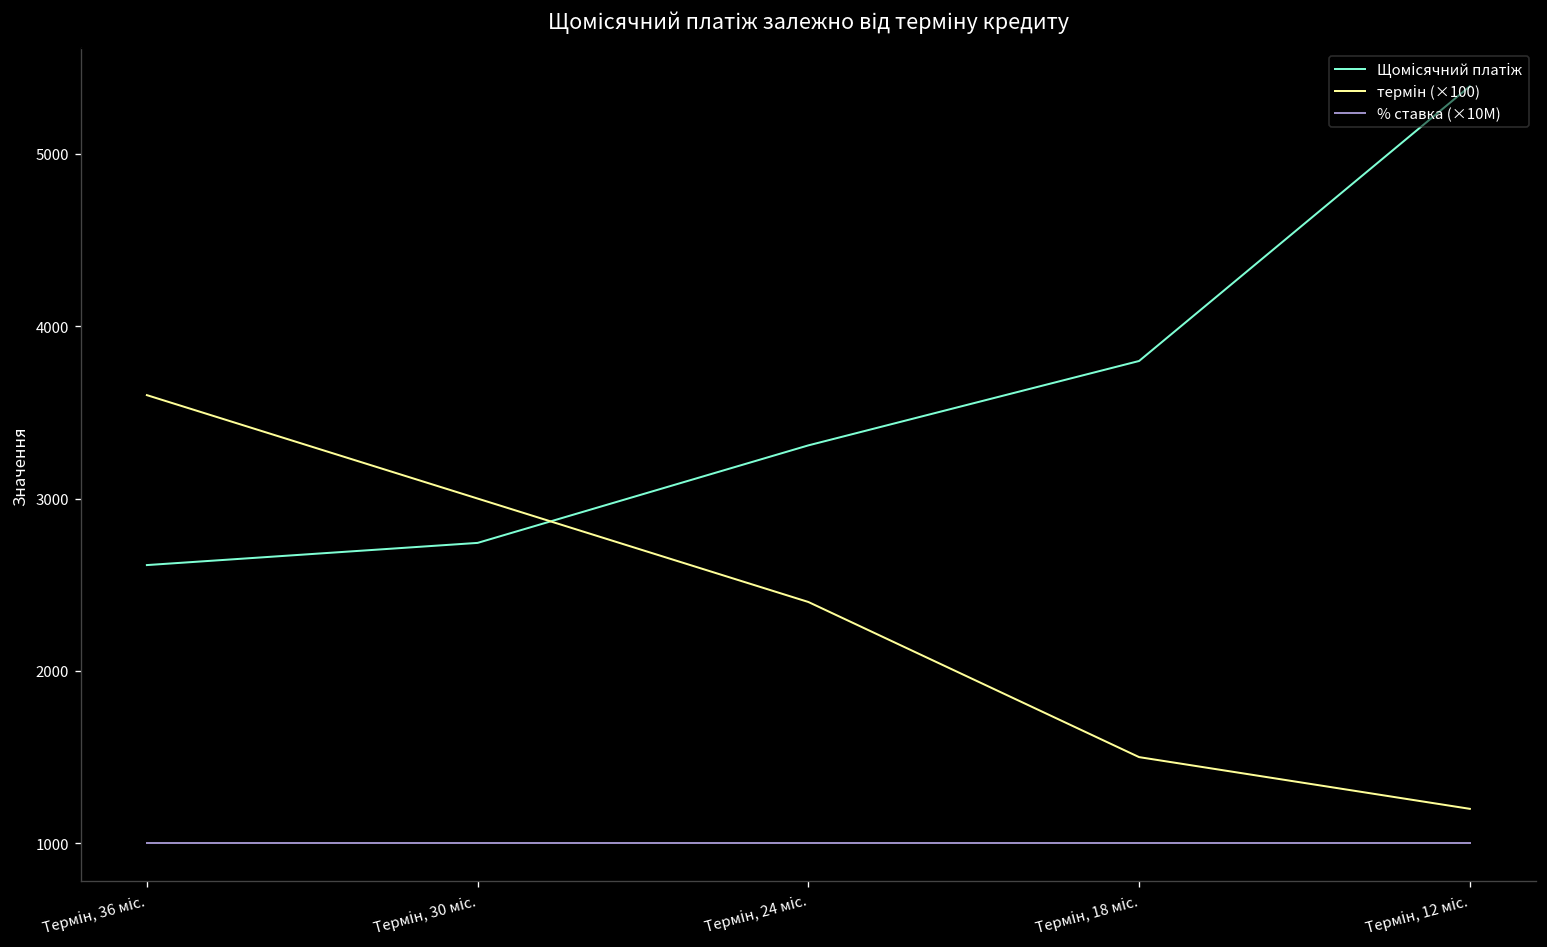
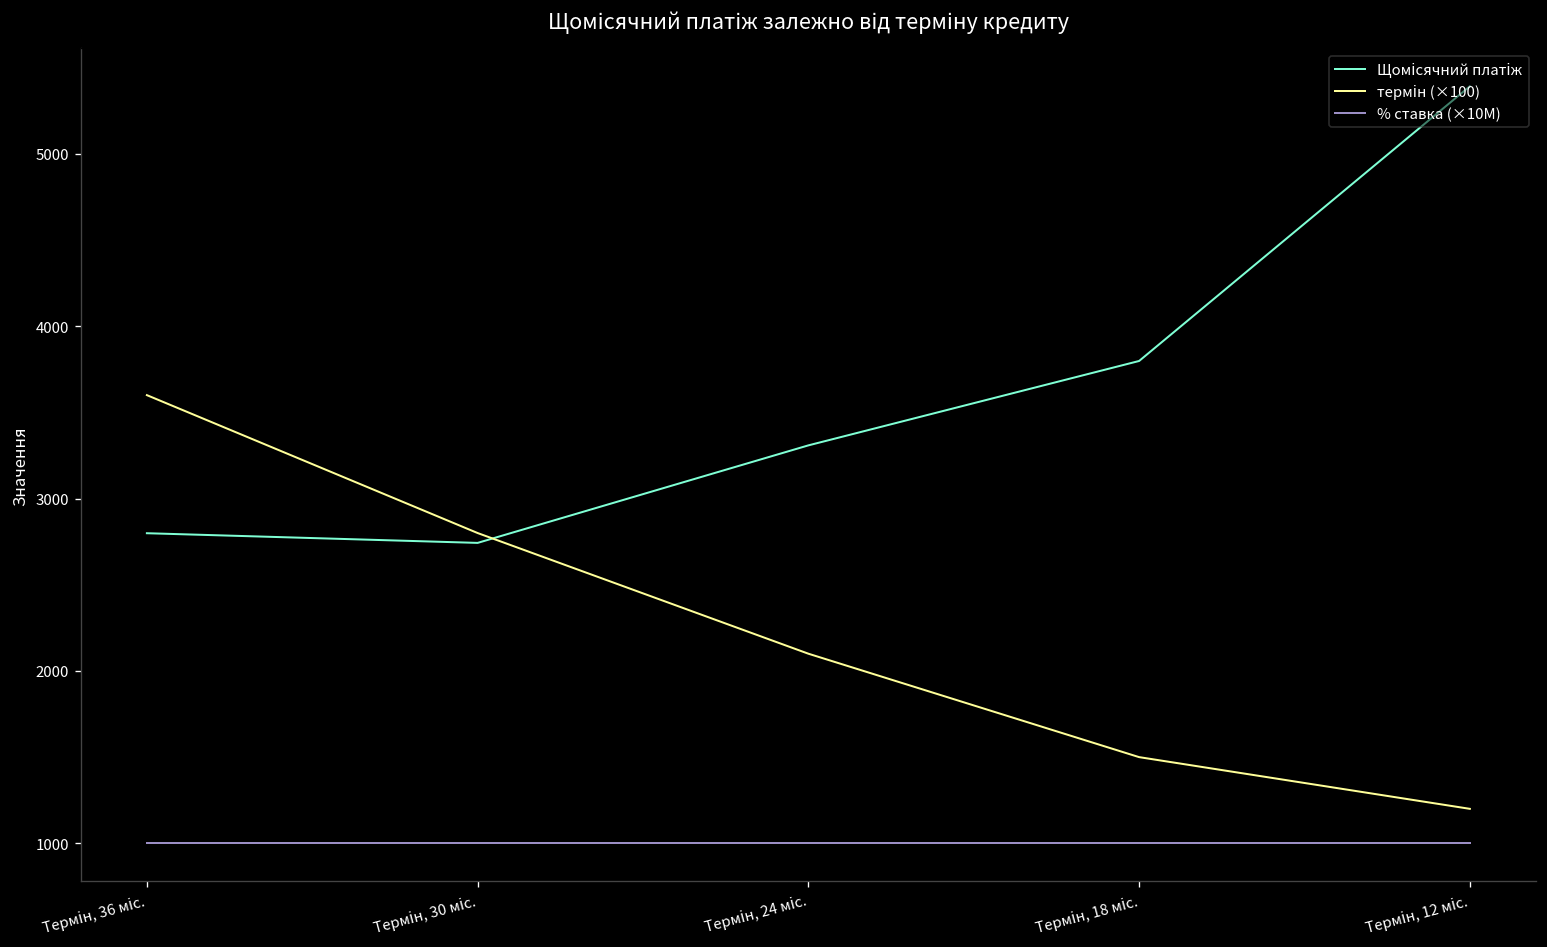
Щомісячний платіж, Термін, 36 міс.: 2610 -> 2800
термін (×100), Термін, 30 міс.: 3000 -> 2800
термін (×100), Термін, 24 міс.: 2400 -> 2100
